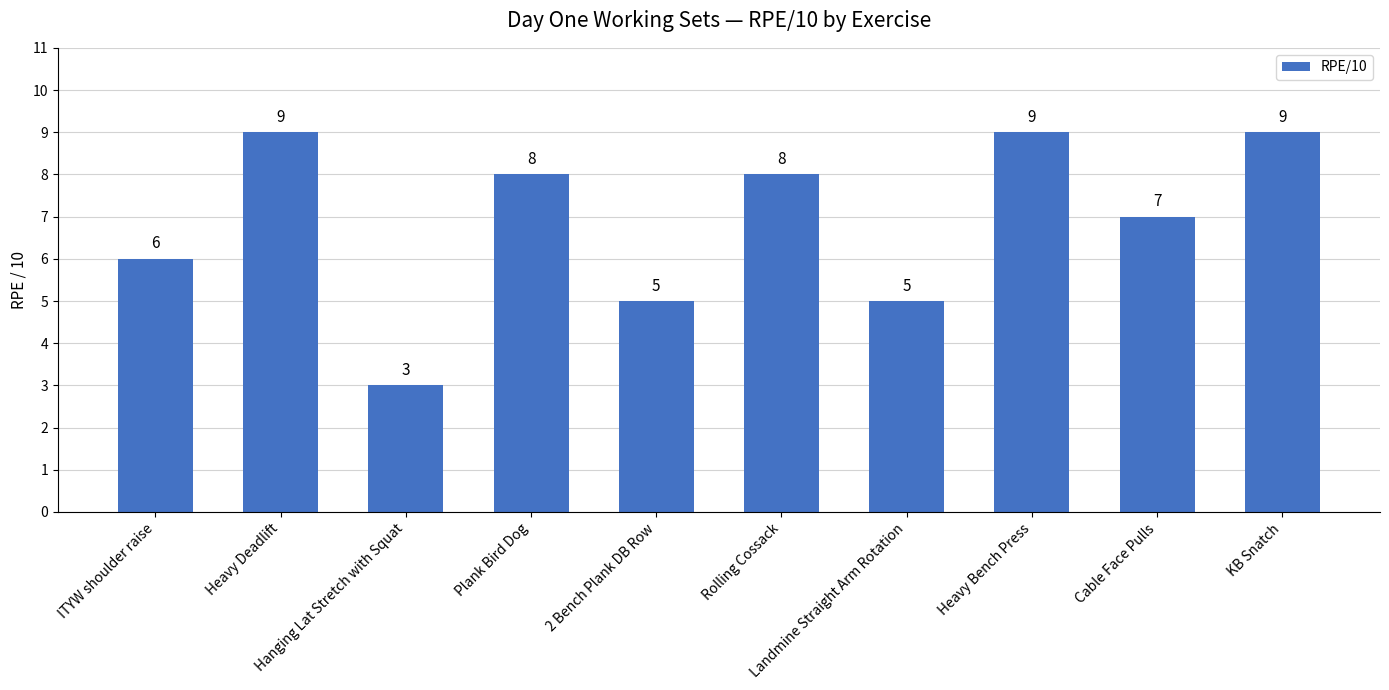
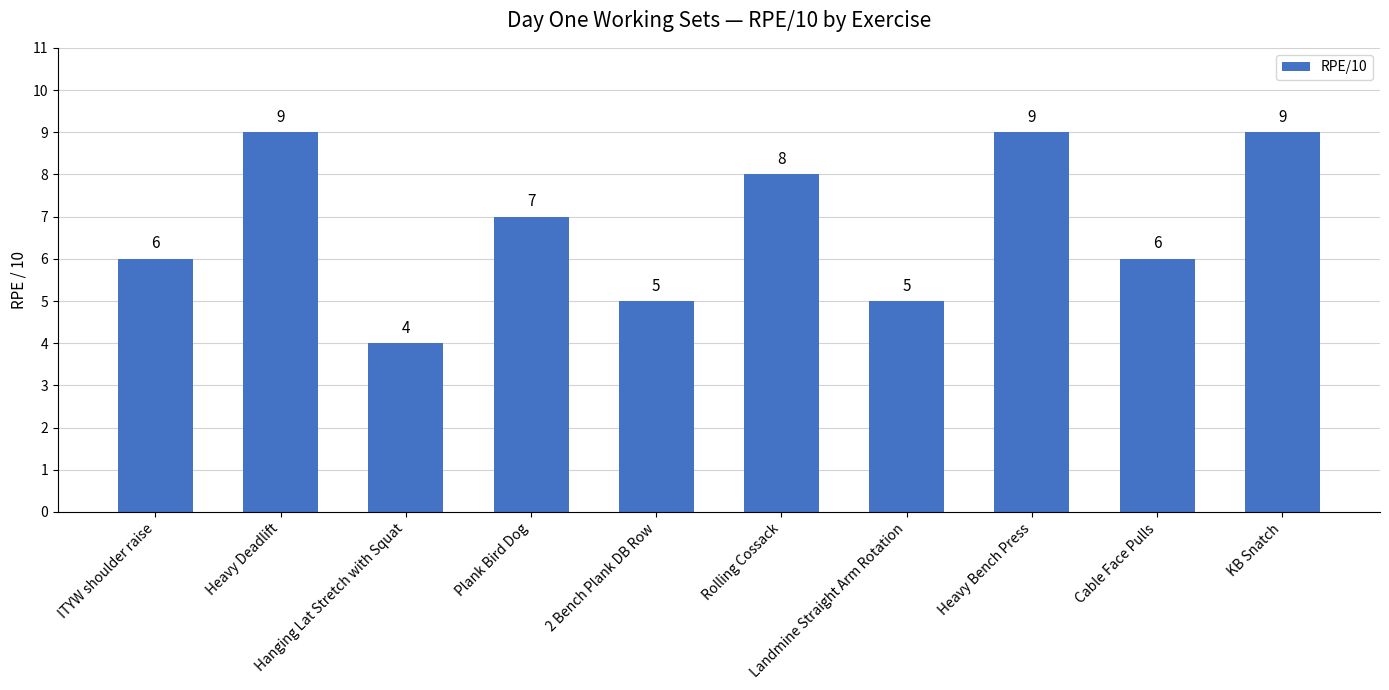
Hanging Lat Stretch with Squat: 3 -> 4
Plank Bird Dog: 8 -> 7
Cable Face Pulls: 7 -> 6
